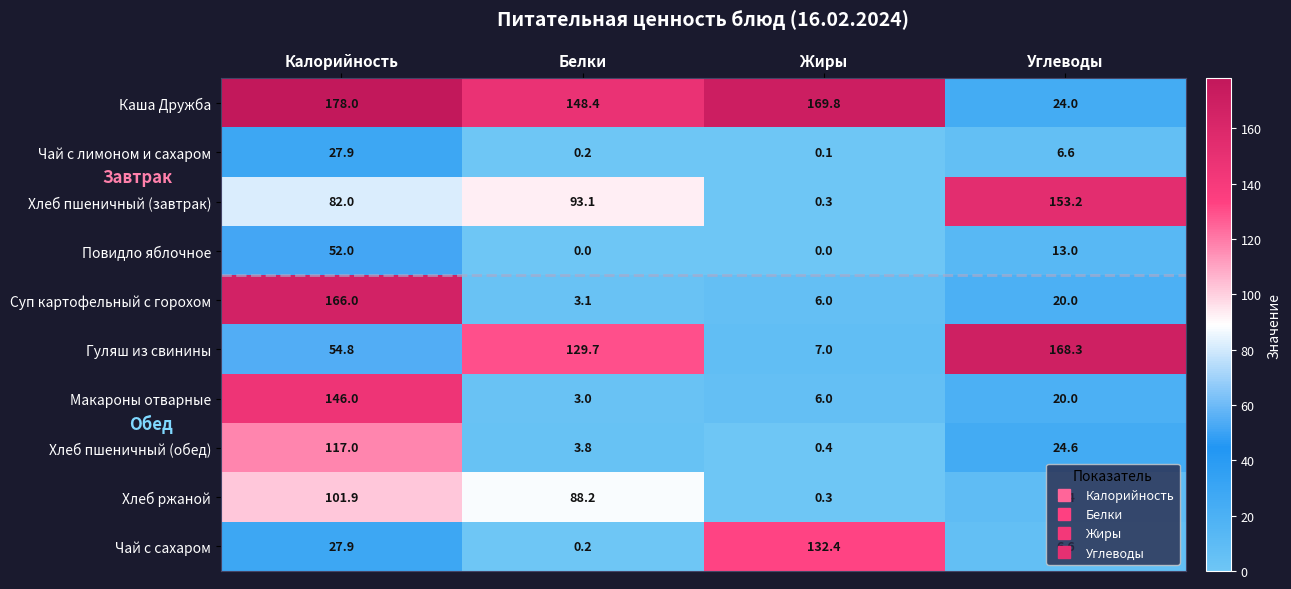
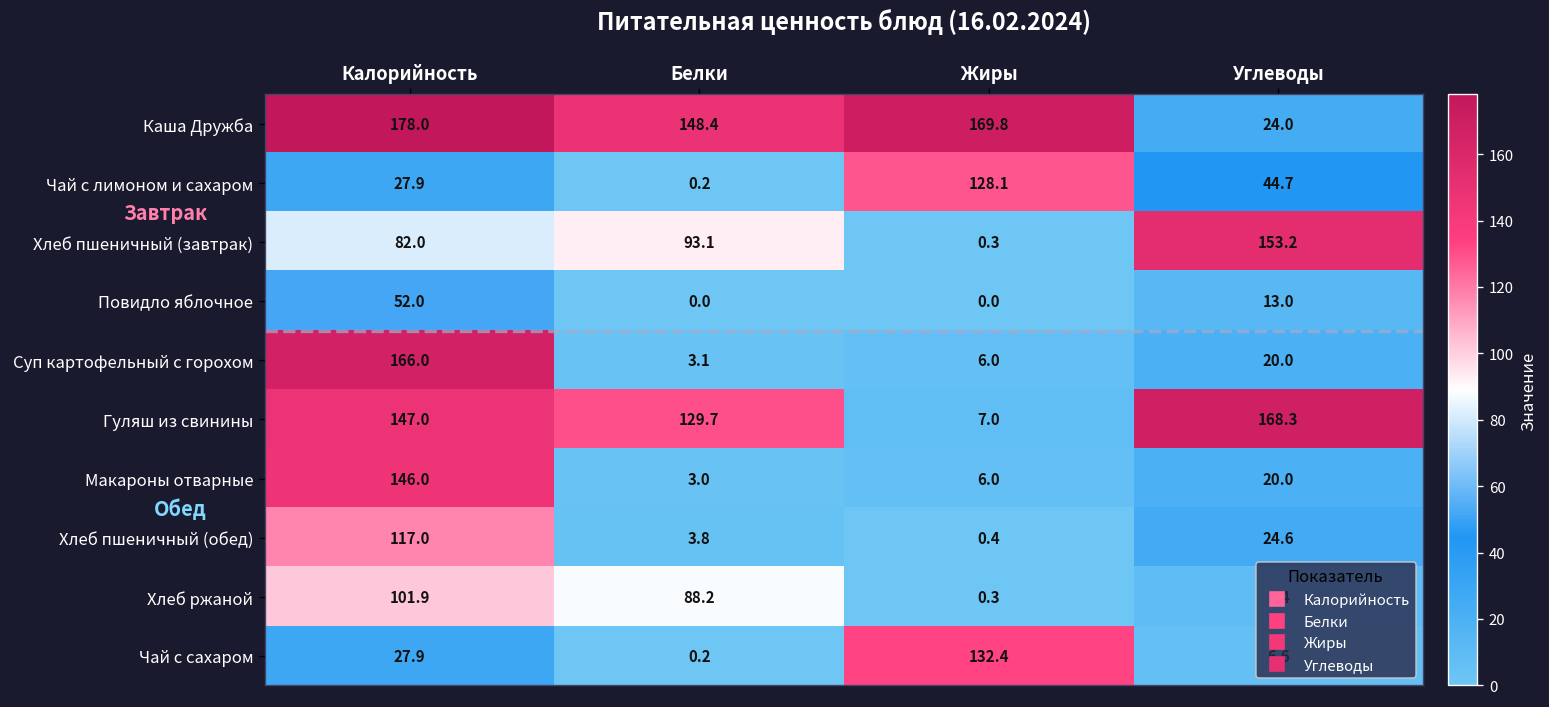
Чай с лимоном и сахаром, Жиры: 0.1 -> 128.1
Чай с лимоном и сахаром, Углеводы: 6.6 -> 44.7
Гуляш из свинины, Калорийность: 54.8 -> 147.0
